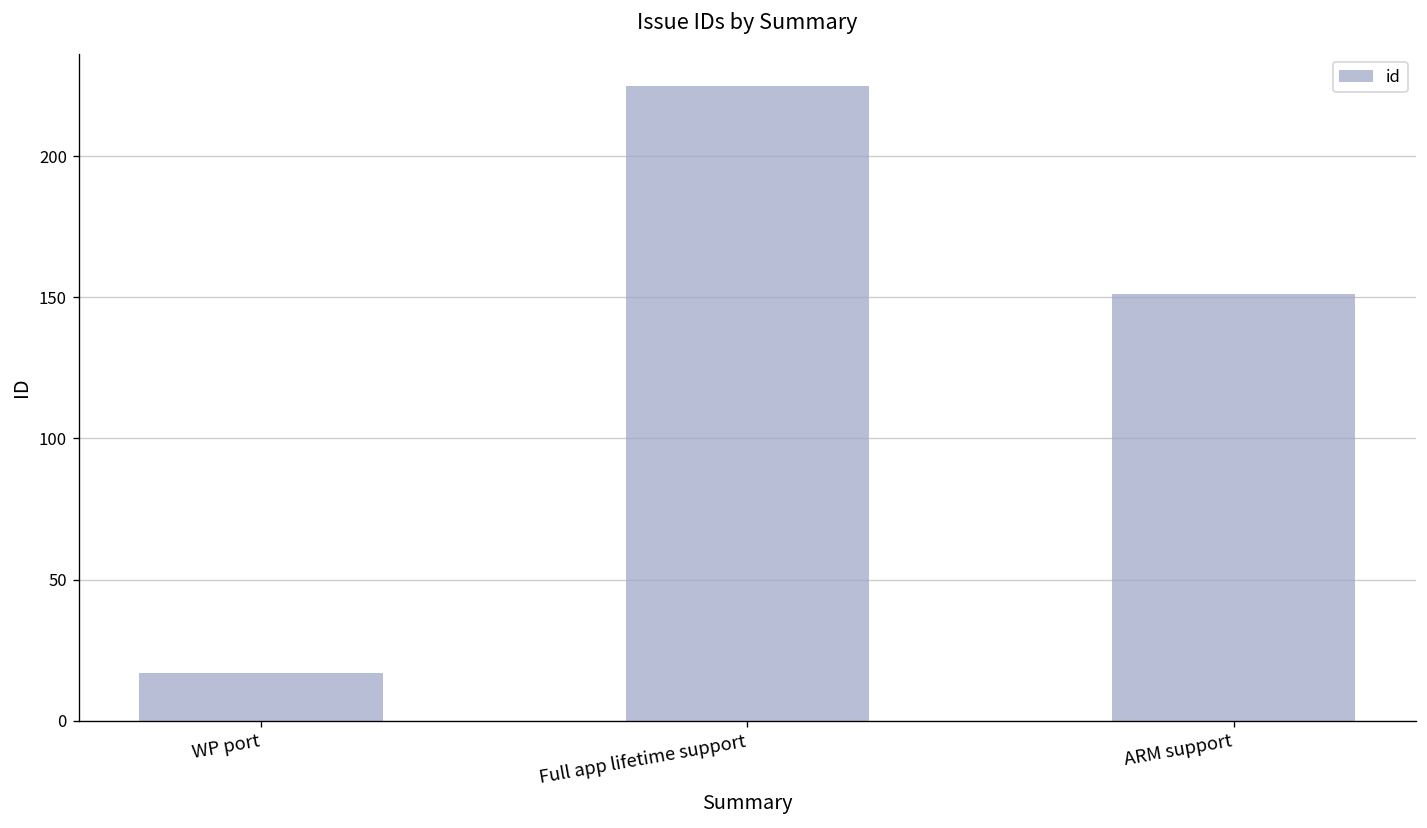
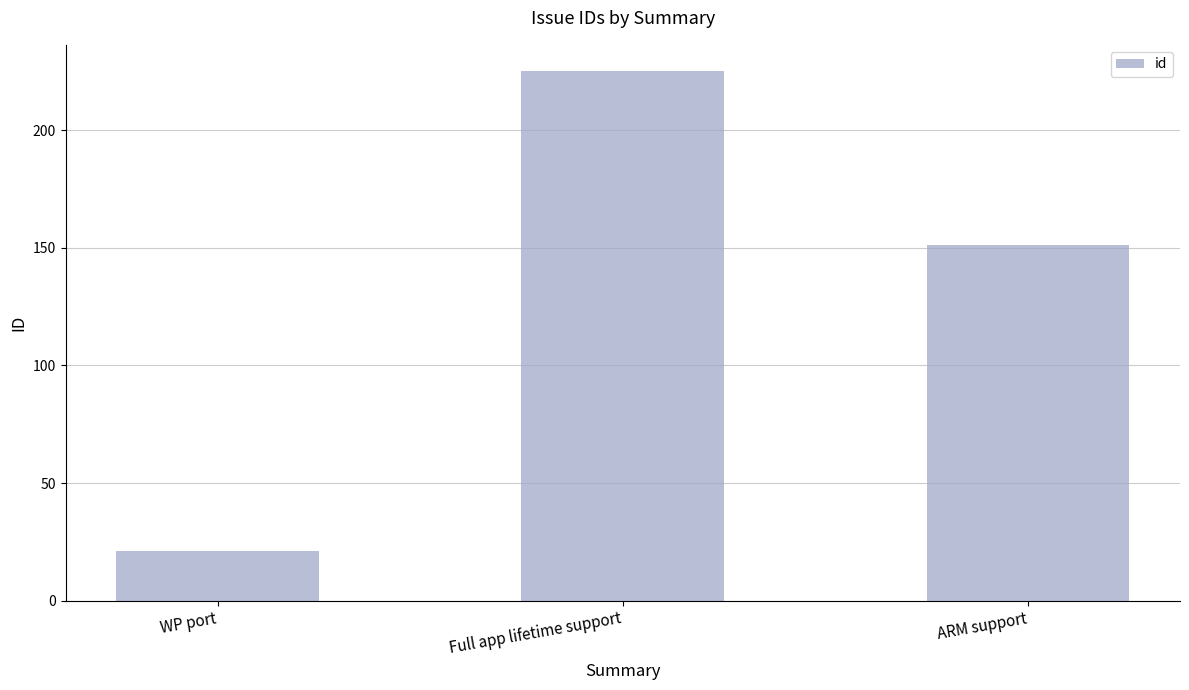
WP port: 17 -> 21
